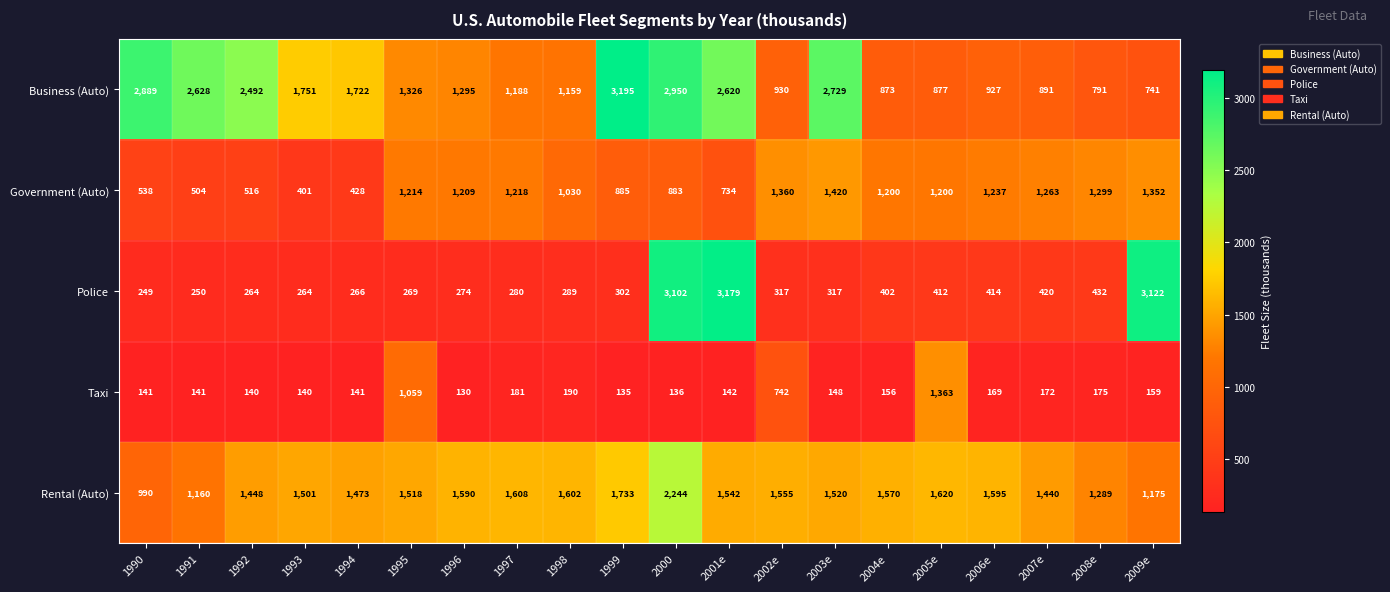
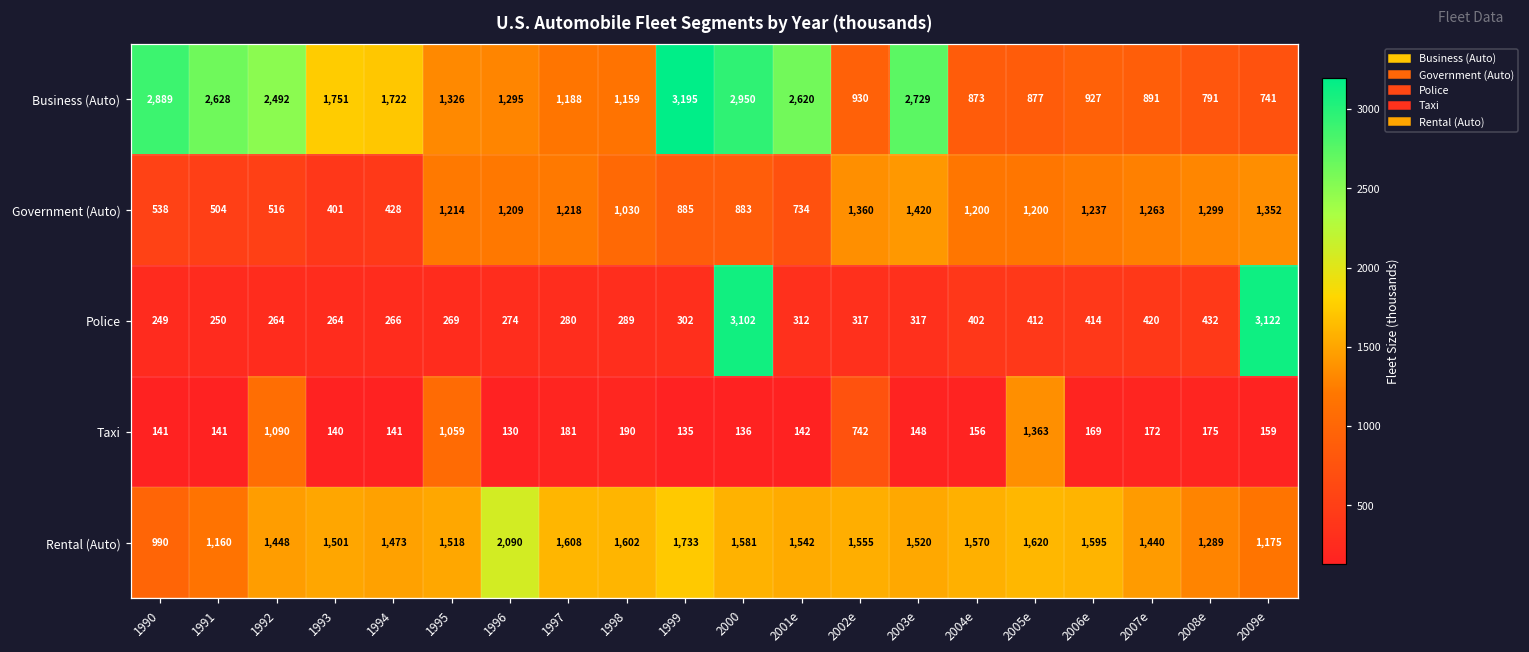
Police, 2001e: 3,179 -> 312
Taxi, 1992: 140 -> 1,090
Rental (Auto), 1996: 1,590 -> 2,090
Rental (Auto), 2000: 2,244 -> 1,581
